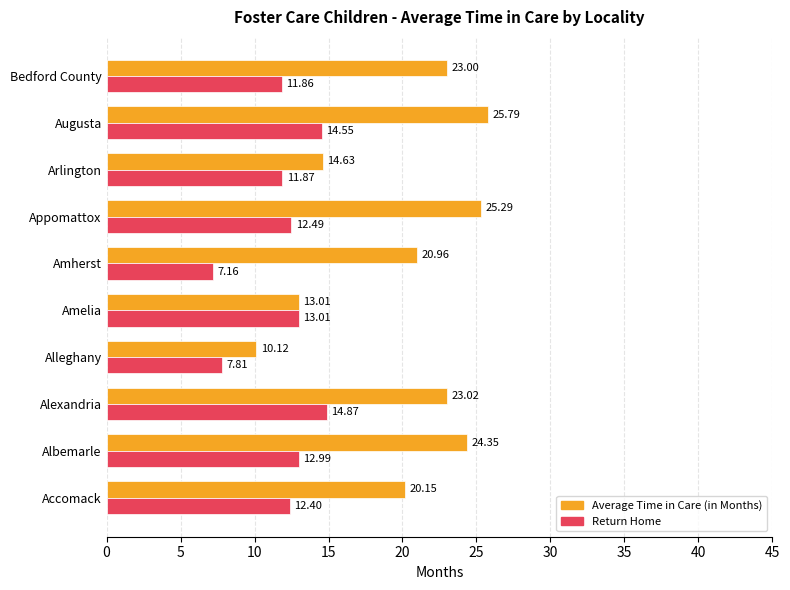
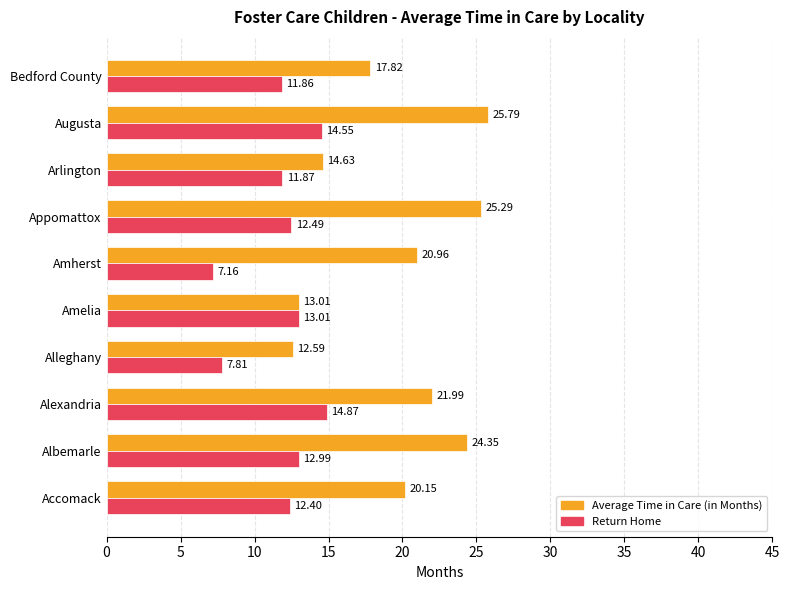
Average Time in Care (in Months), Bedford County: 23.00 -> 17.82
Average Time in Care (in Months), Alleghany: 10.12 -> 12.59
Average Time in Care (in Months), Alexandria: 23.02 -> 21.99
